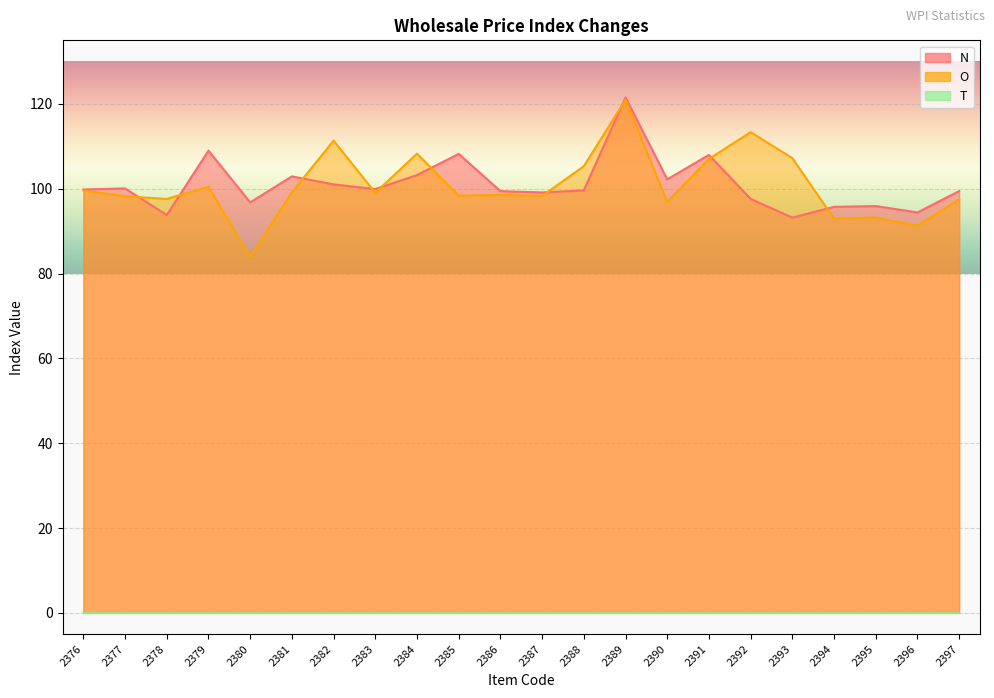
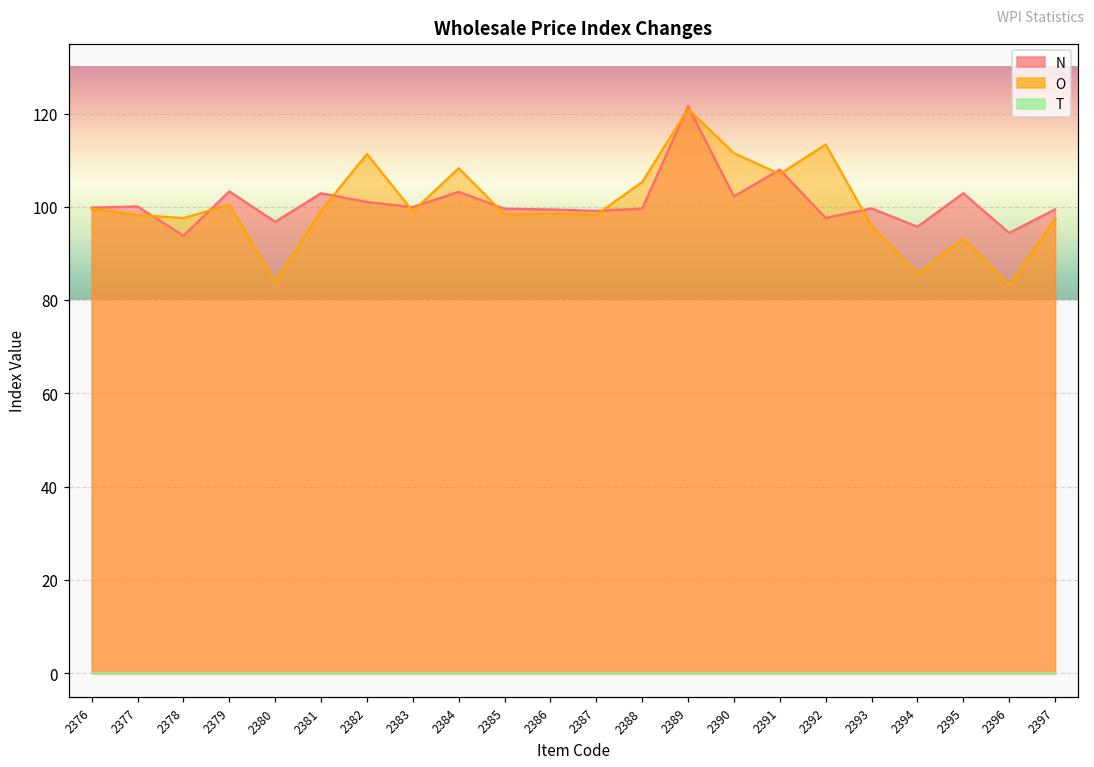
N, 2379: 109 -> 103
N, 2385: 108 -> 100
O, 2390: 97 -> 112
N, 2393: 93 -> 100
O, 2393: 107 -> 96
O, 2394: 93 -> 86
N, 2395: 96 -> 103
O, 2396: 91 -> 83
